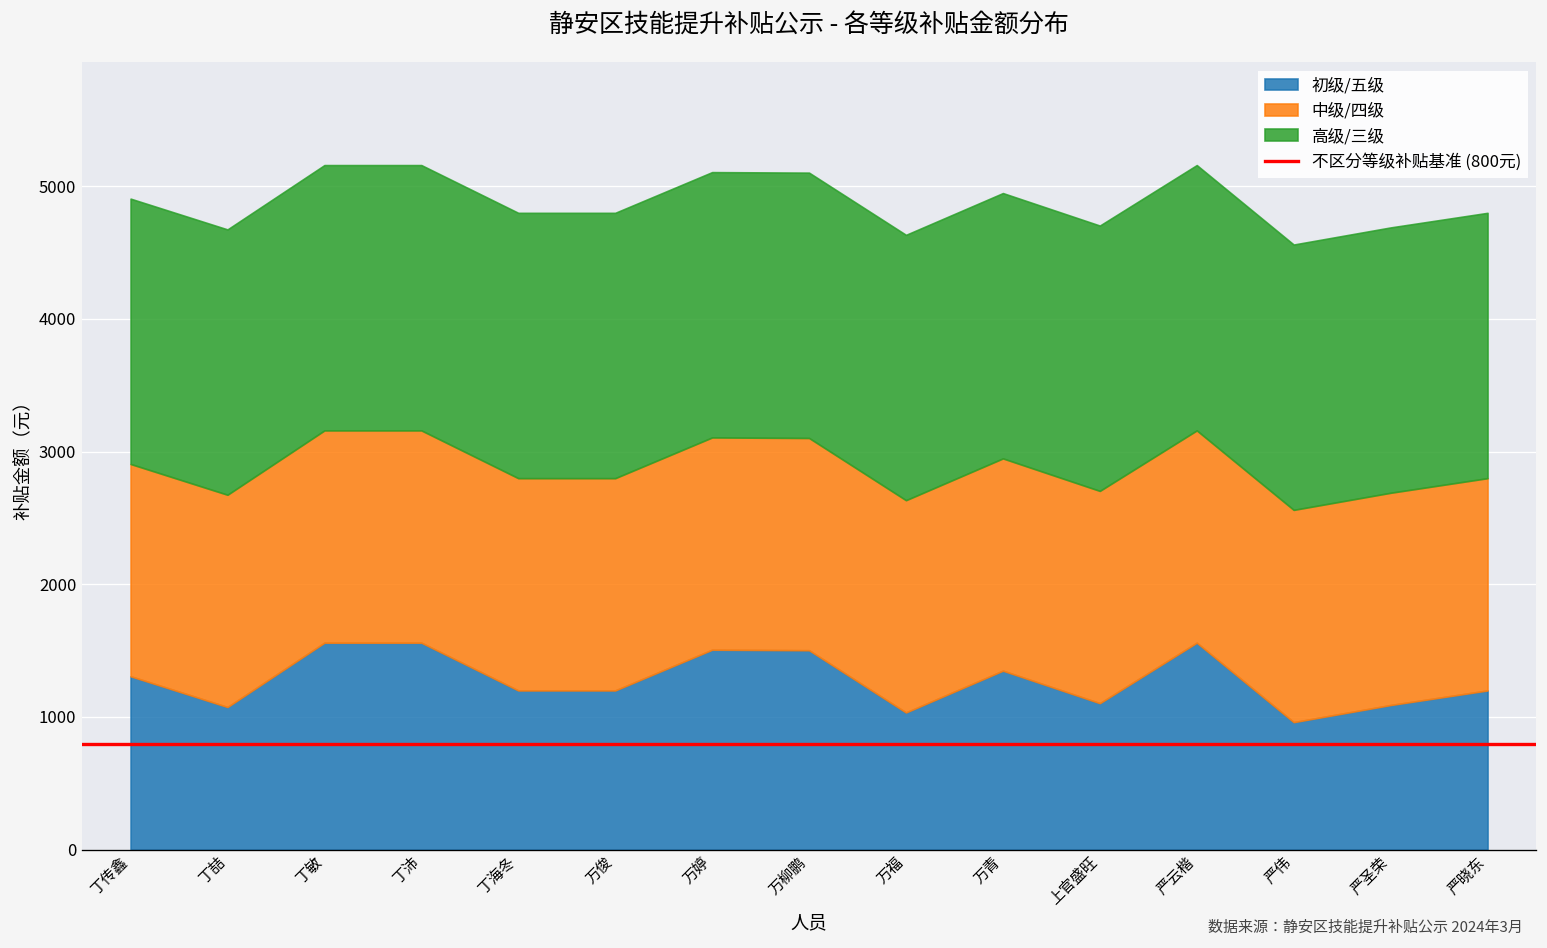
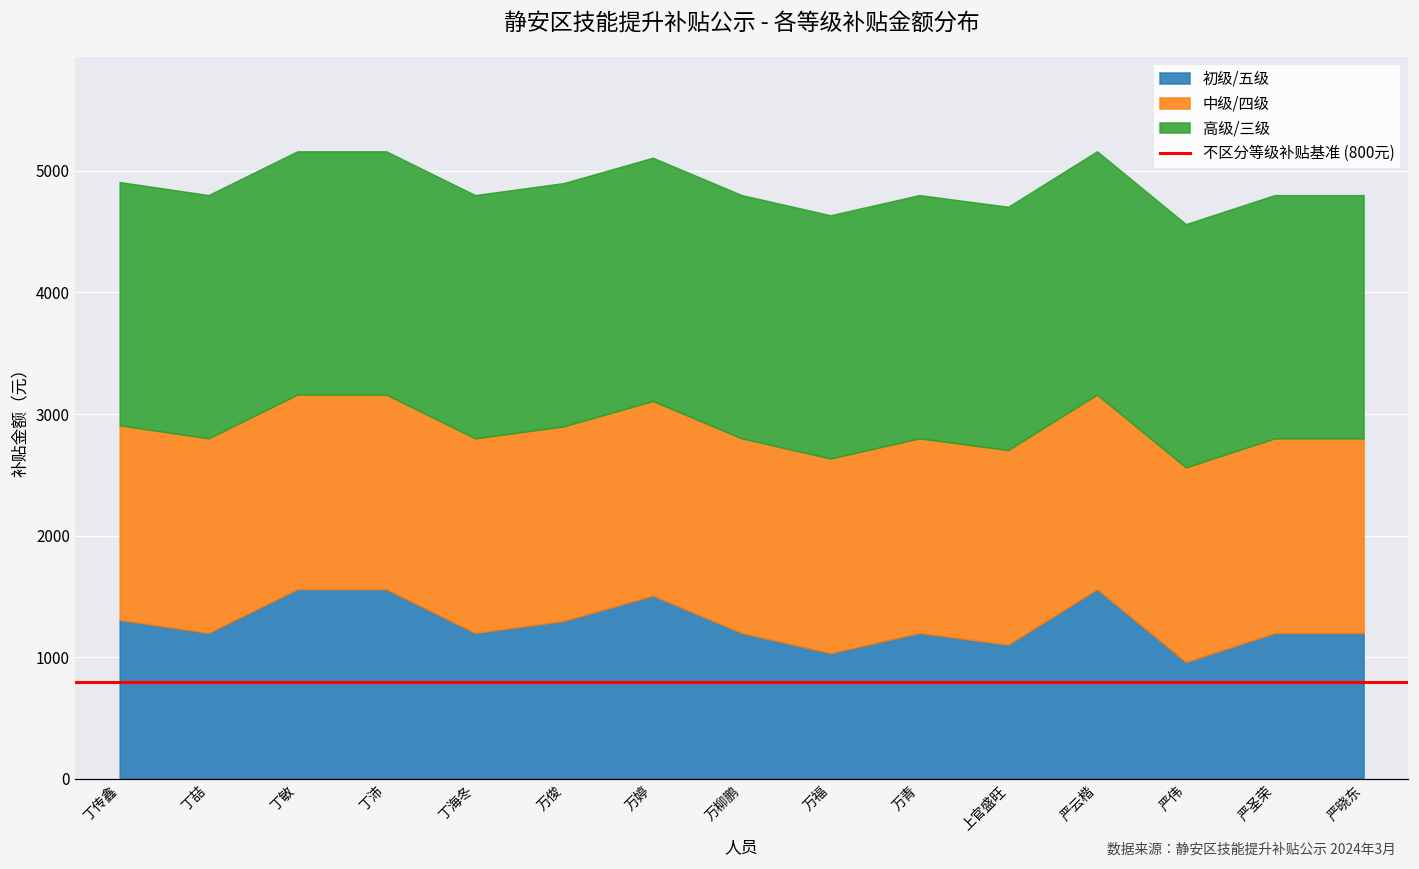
初级/五级, 丁喆: 1080 -> 1200
初级/五级, 万俊: 1200 -> 1300
初级/五级, 万柳鹏: 1500 -> 1200
初级/五级, 万青: 1350 -> 1200
初级/五级, 严圣荣: 1090 -> 1200
